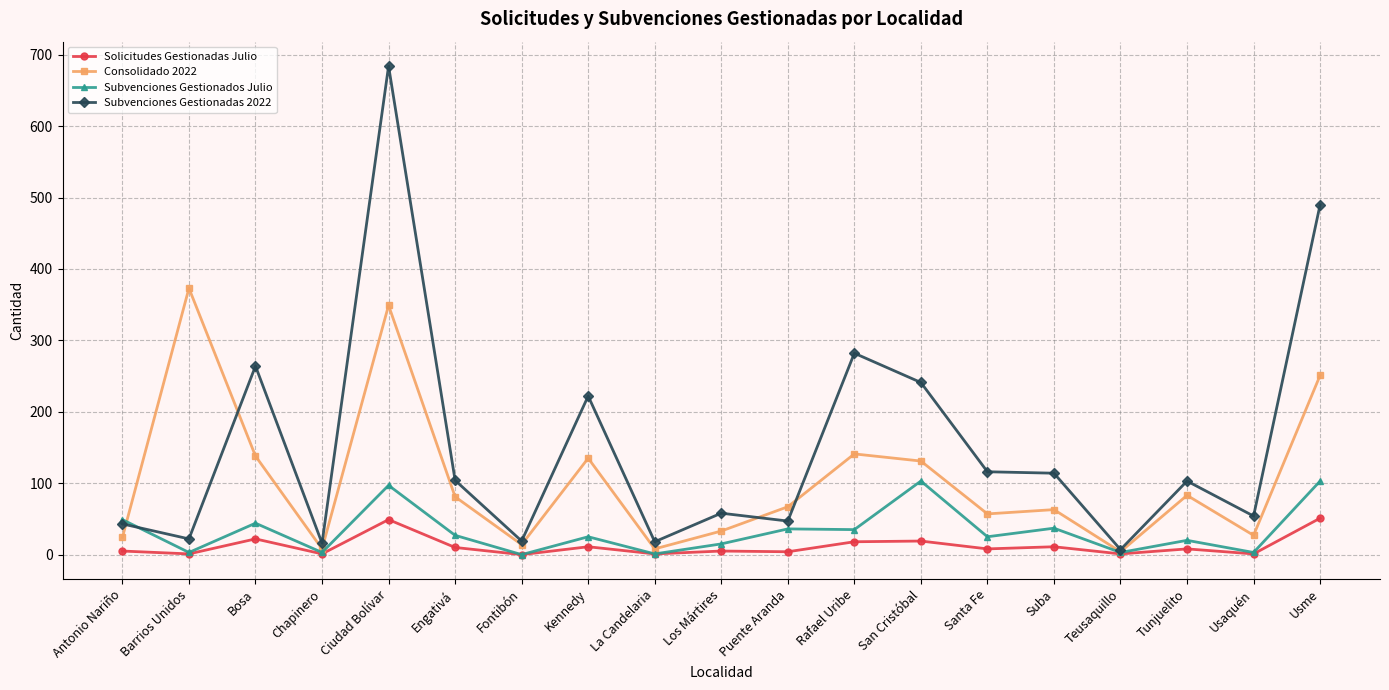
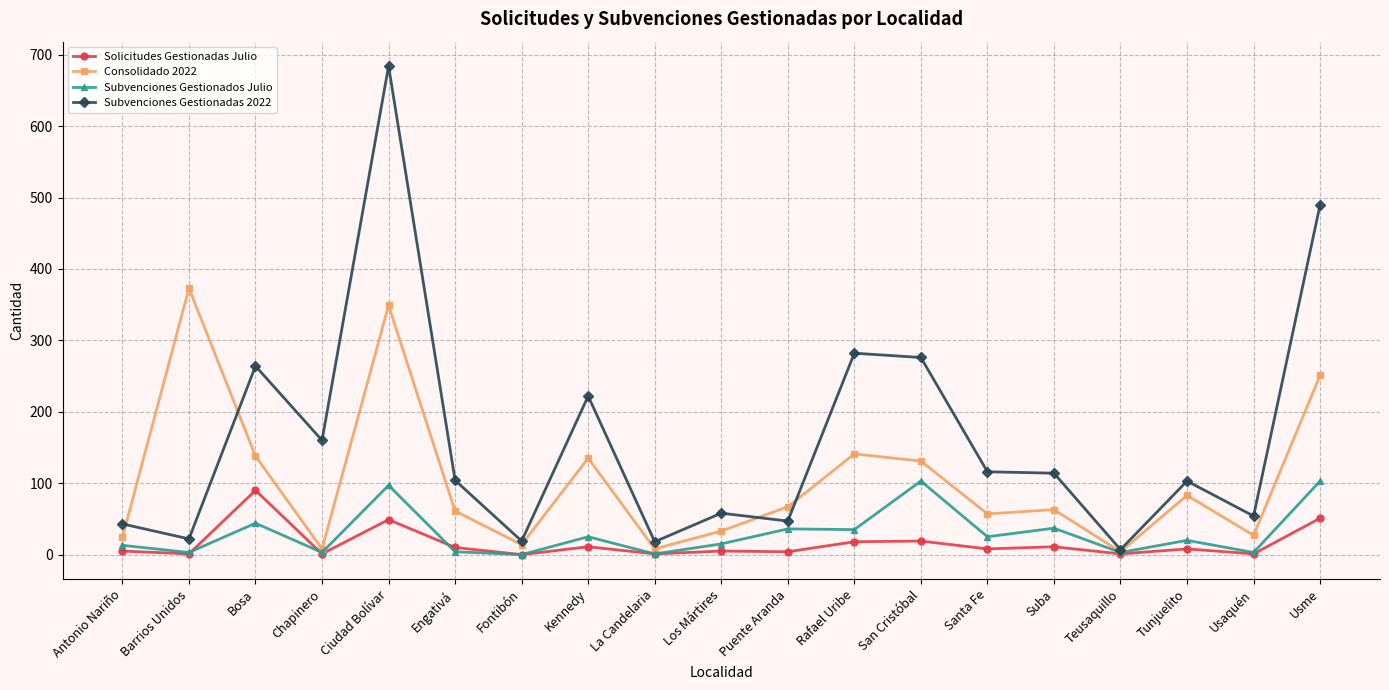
Subvenciones Gestionados Julio, Antonio Nariño: 50 -> 10
Solicitudes Gestionadas Julio, Bosa: 20 -> 90
Subvenciones Gestionadas 2022, Chapinero: 20 -> 160
Consolidado 2022, Engativá: 80 -> 60
Subvenciones Gestionados Julio, Engativá: 30 -> 0
Subvenciones Gestionadas 2022, San Cristóbal: 240 -> 280
